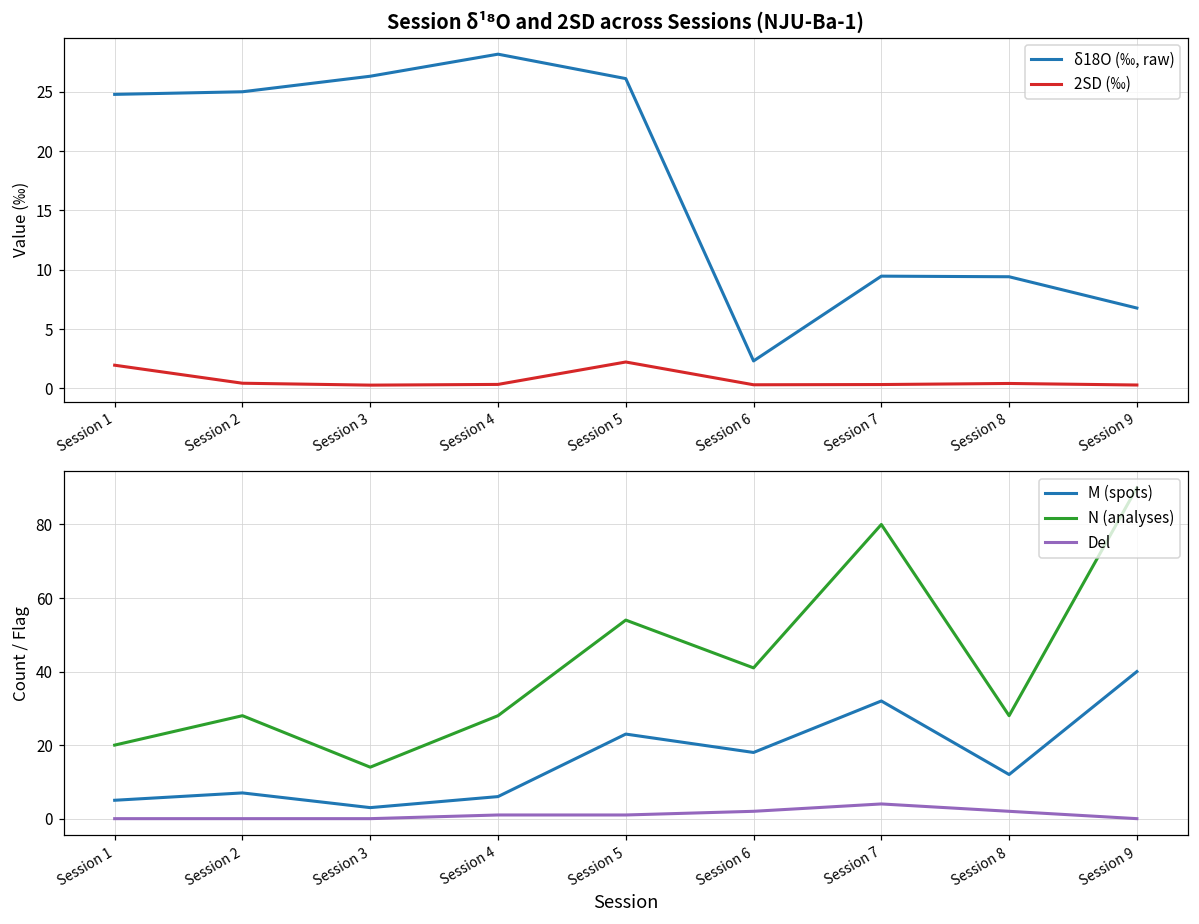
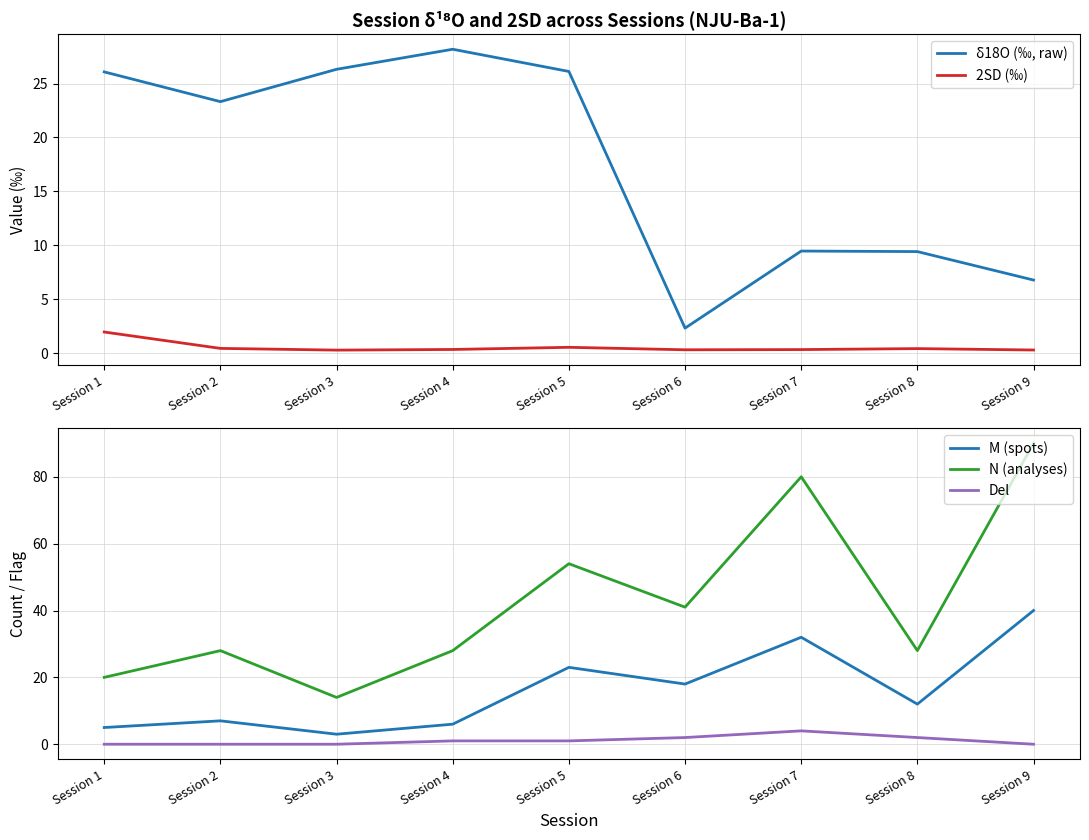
Session δ¹⁸O and 2SD across Sessions (NJU-Ba-1), δ18O (‰, raw), Session 1: 24.8 -> 26.1
Session δ¹⁸O and 2SD across Sessions (NJU-Ba-1), δ18O (‰, raw), Session 2: 25.0 -> 23.3
Session δ¹⁸O and 2SD across Sessions (NJU-Ba-1), 2SD (‰), Session 5: 2.2 -> 0.5
